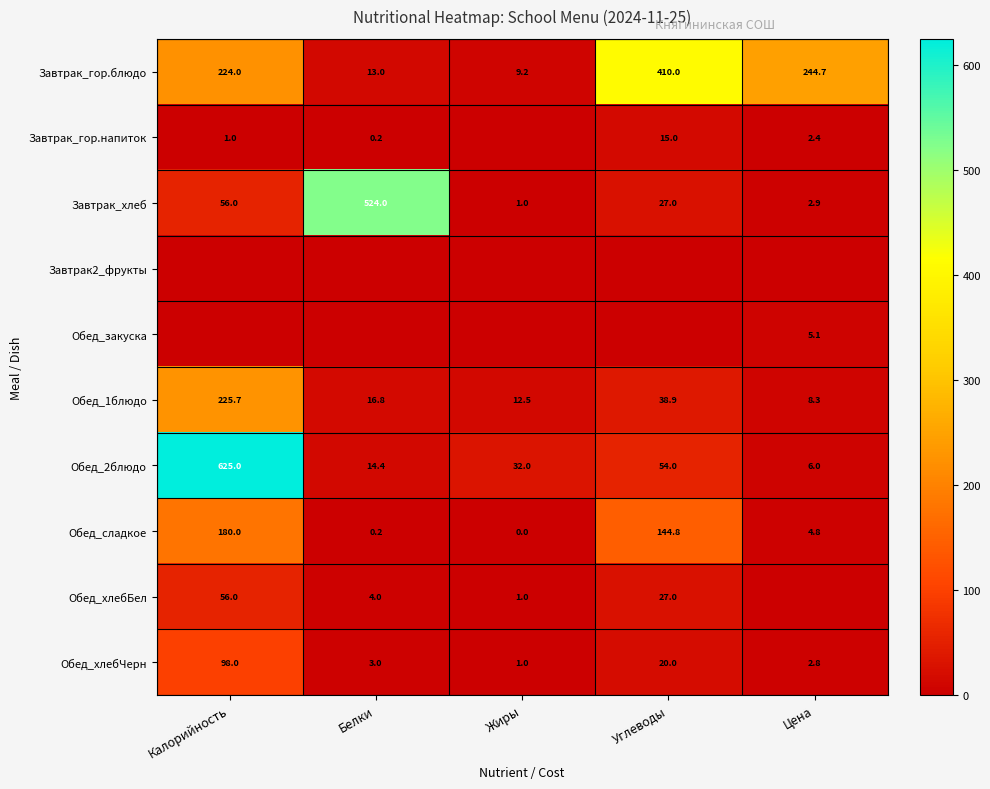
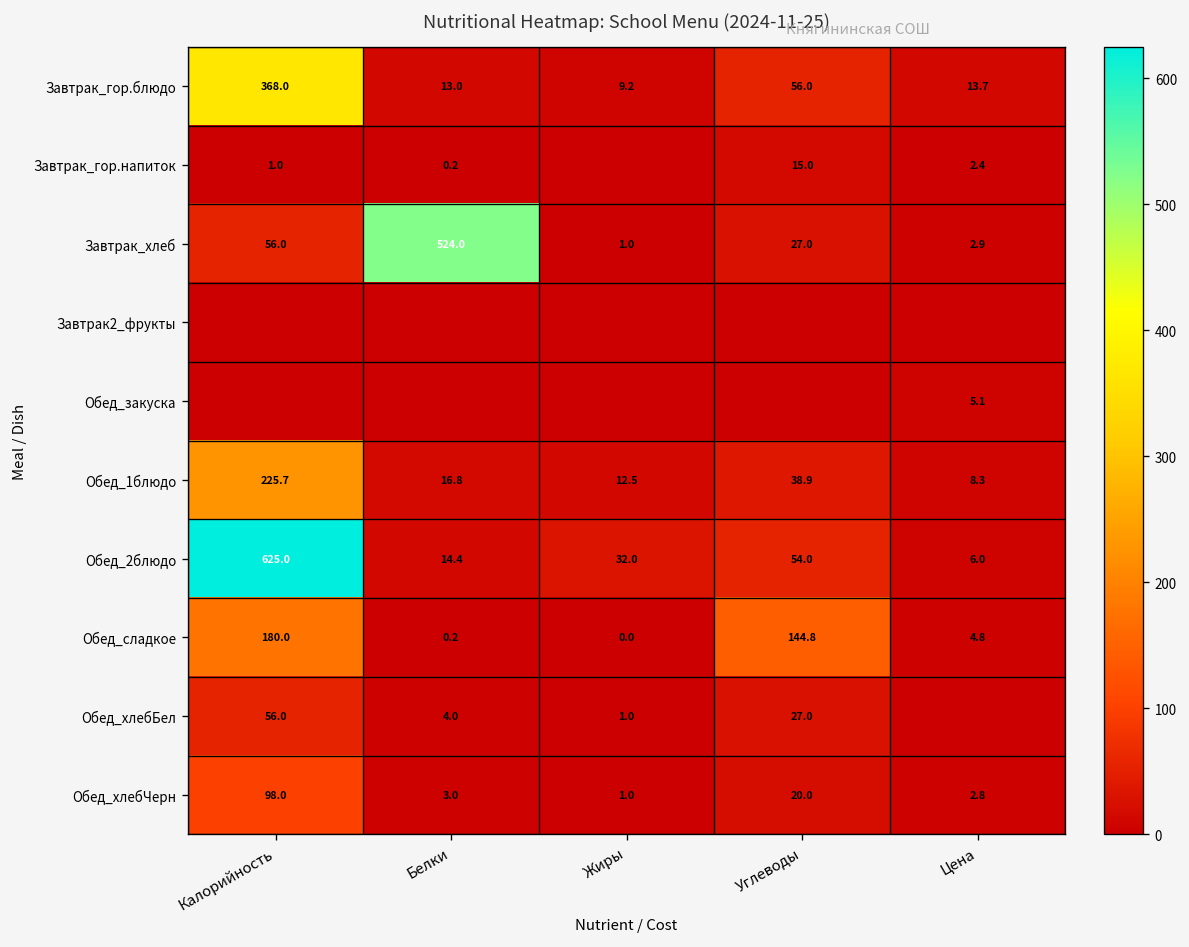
Завтрак_гор.блюдо, Калорийность: 224.0 -> 368.0
Завтрак_гор.блюдо, Углеводы: 410.0 -> 56.0
Завтрак_гор.блюдо, Цена: 244.7 -> 13.7
